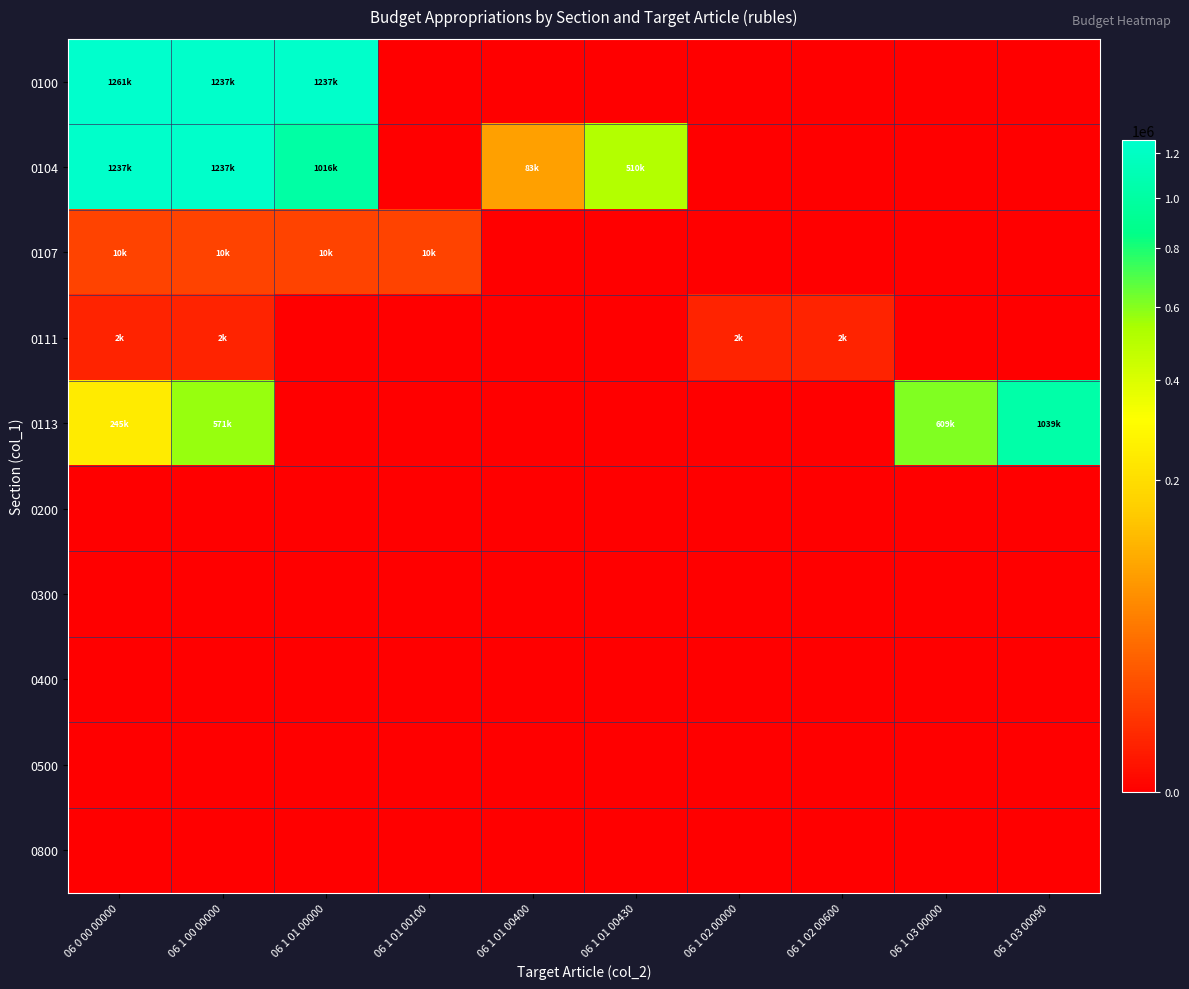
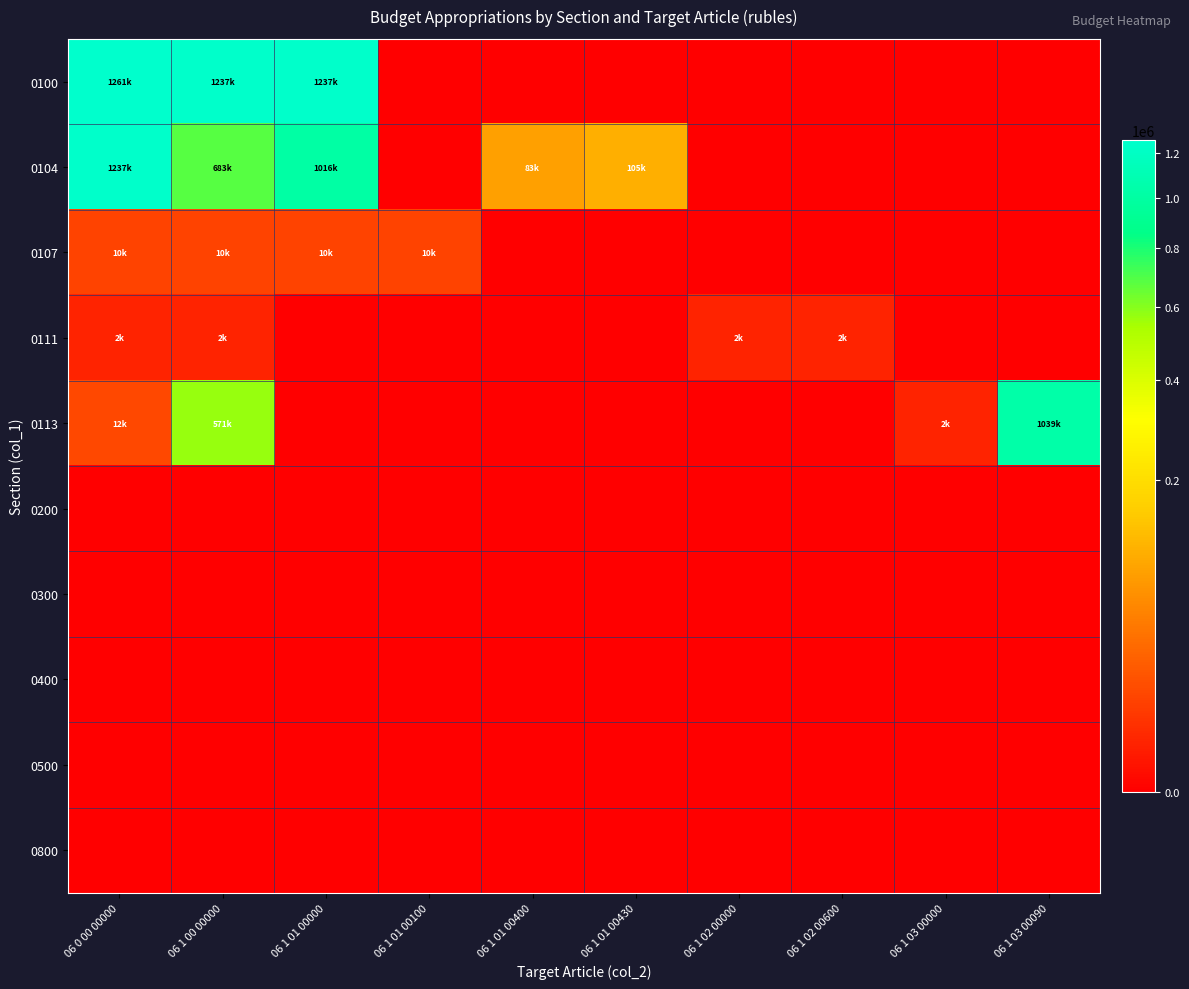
0104, 06 1 00 00000: 1237k -> 683k
0104, 06 1 01 00430: 510k -> 105k
0113, 06 0 00 00000: 245k -> 12k
0113, 06 1 03 00000: 609k -> 2k
